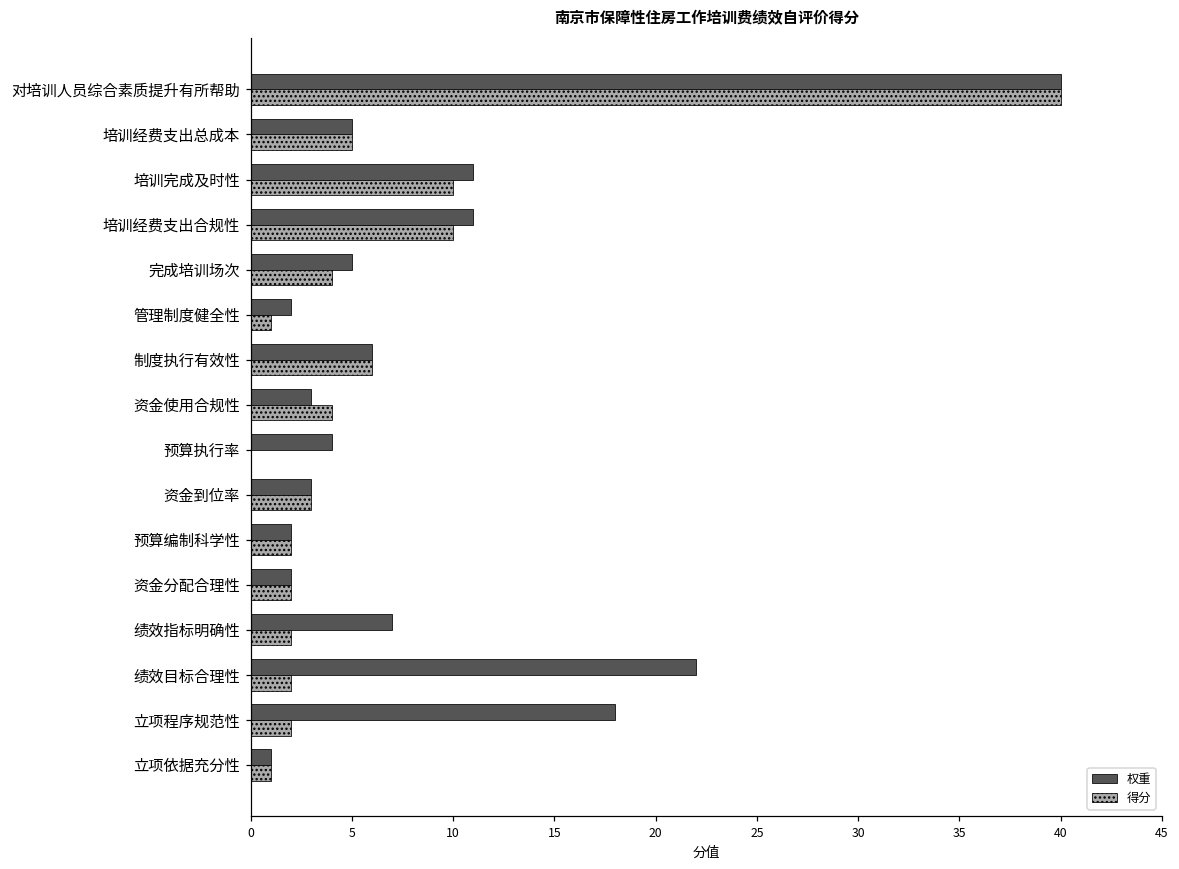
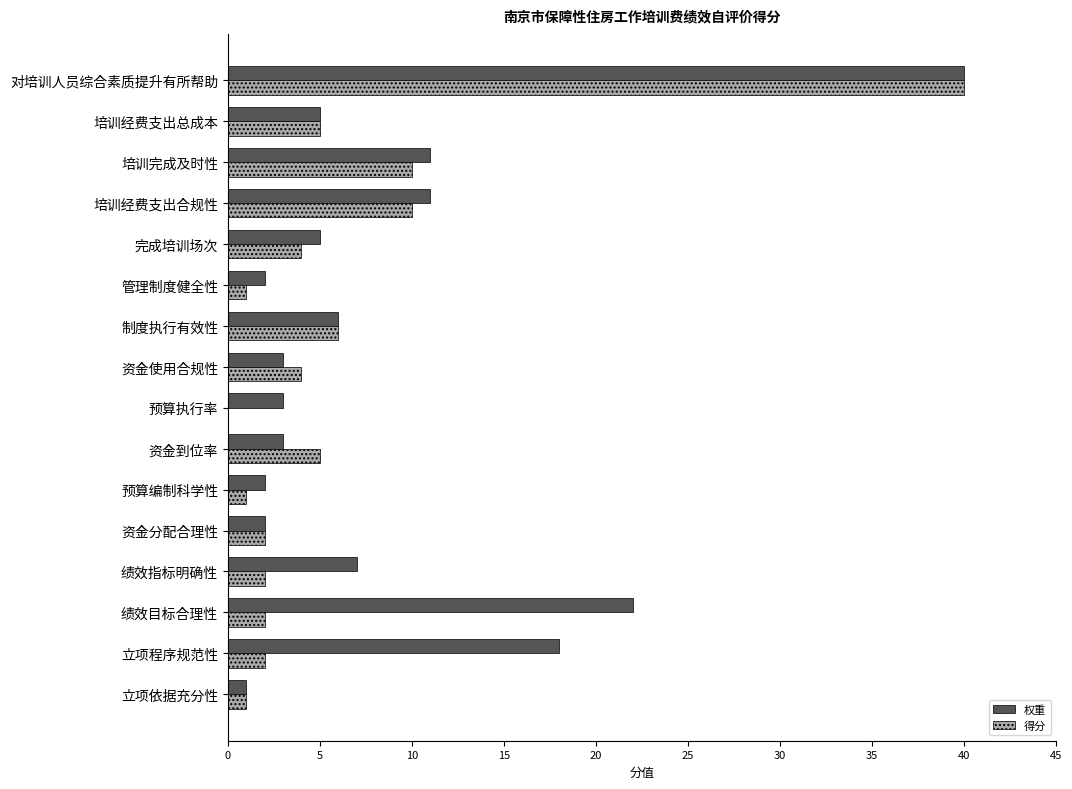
权重, 预算执行率: 4 -> 3
得分, 资金到位率: 3 -> 5
得分, 预算编制科学性: 2 -> 1
